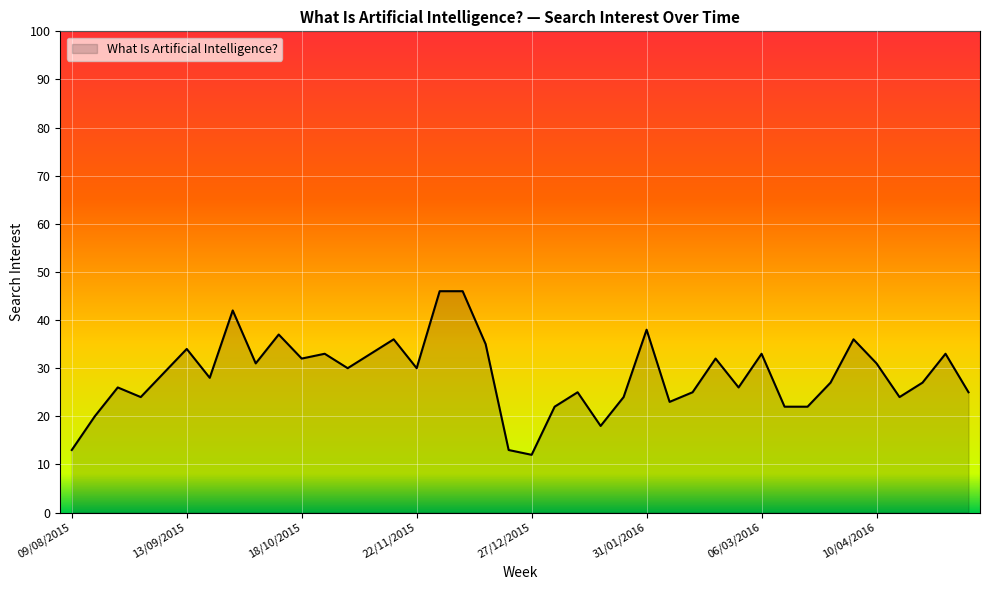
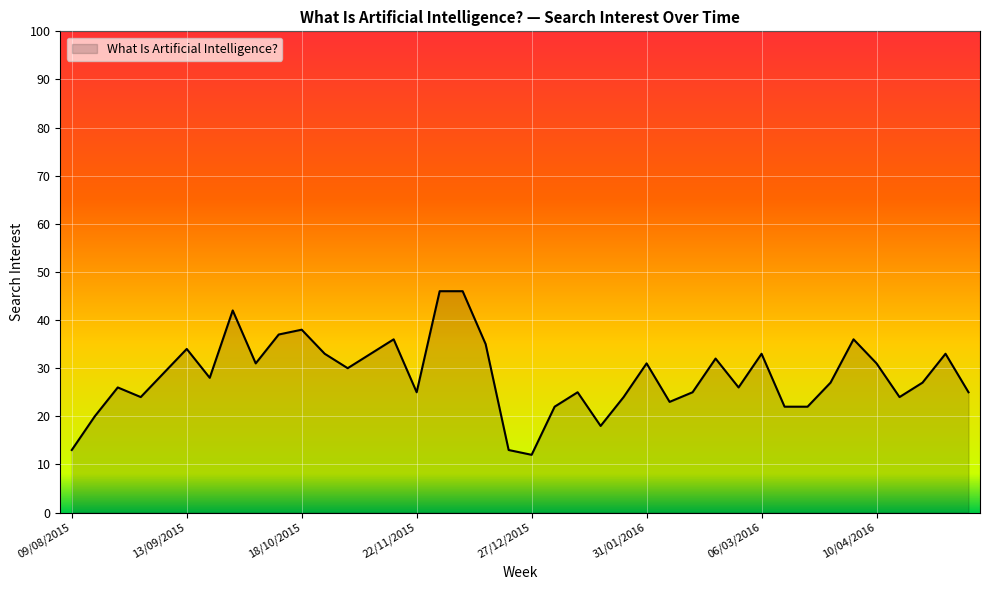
18/10/2015: 32 -> 38
22/11/2015: 30 -> 25
31/01/2016: 38 -> 31
